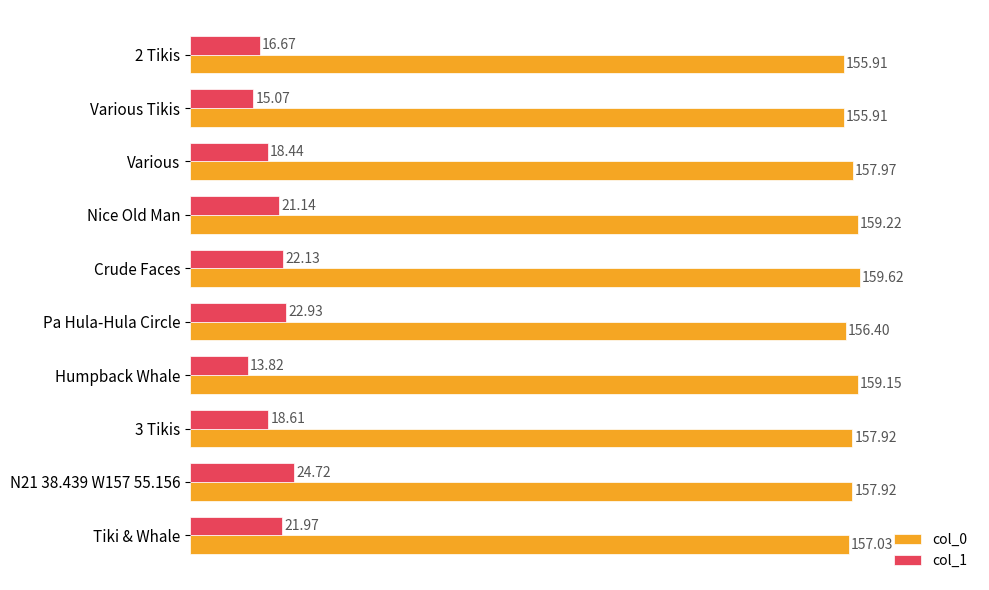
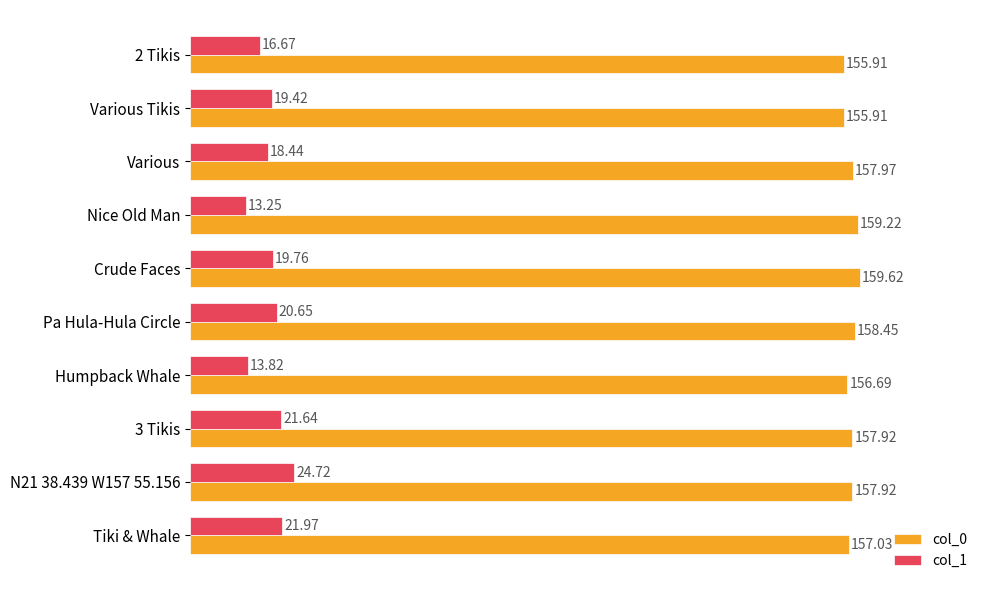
col_1, Various Tikis: 15.07 -> 19.42
col_1, Nice Old Man: 21.14 -> 13.25
col_1, Crude Faces: 22.13 -> 19.76
col_1, Pa Hula-Hula Circle: 22.93 -> 20.65
col_0, Pa Hula-Hula Circle: 156.40 -> 158.45
col_0, Humpback Whale: 159.15 -> 156.69
col_1, 3 Tikis: 18.61 -> 21.64
